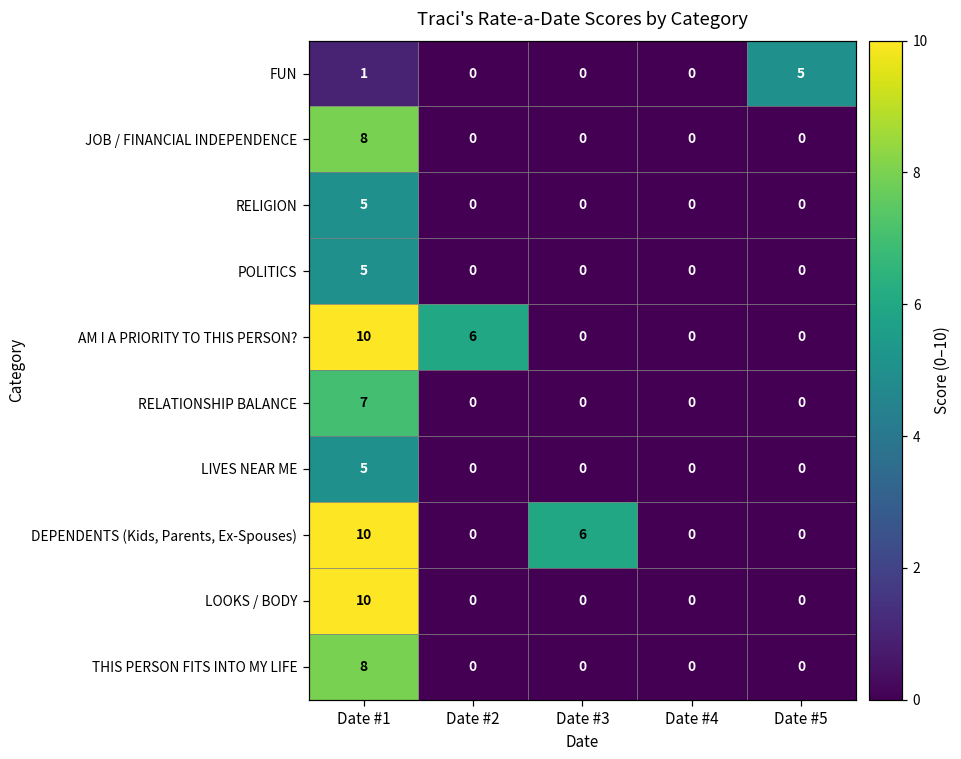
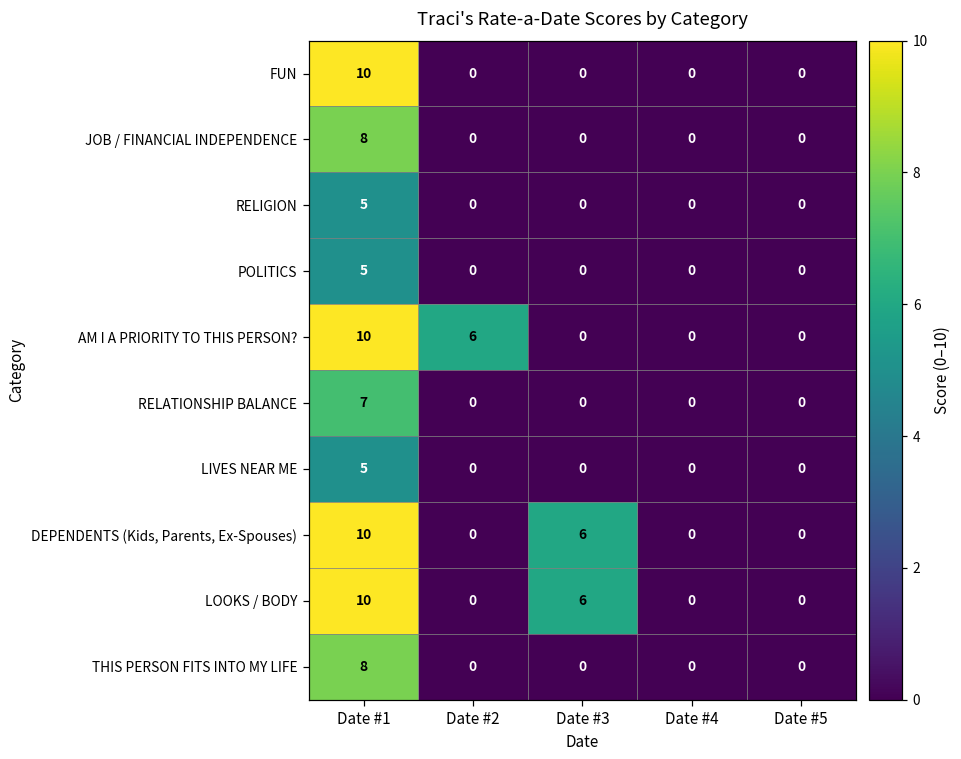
FUN, Date #1: 1 -> 10
FUN, Date #5: 5 -> 0
LOOKS / BODY, Date #3: 0 -> 6
